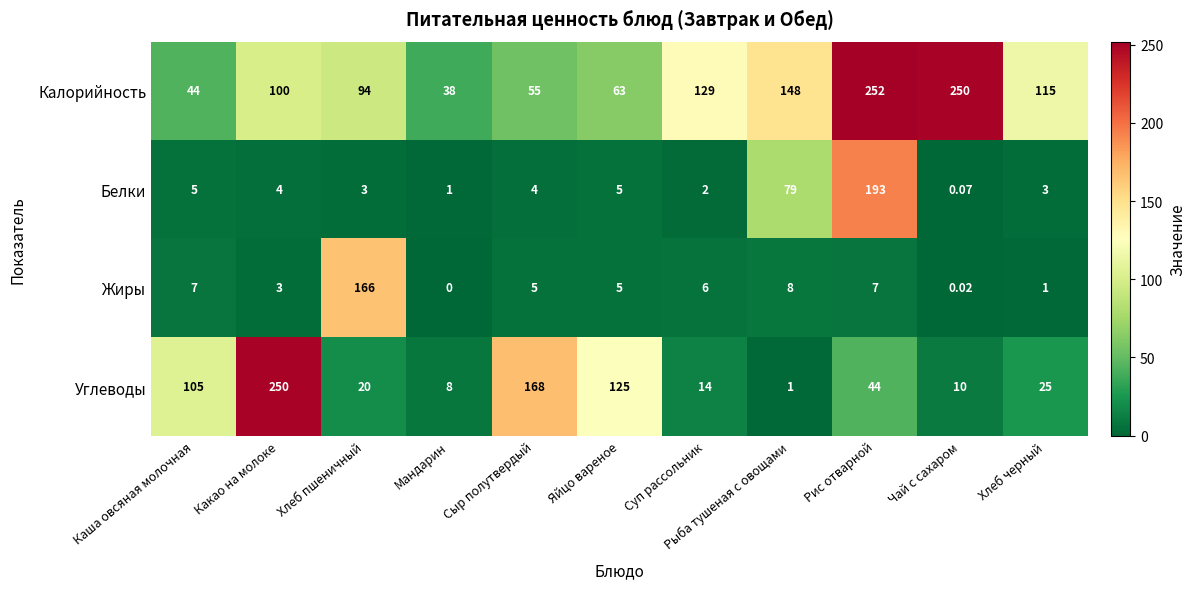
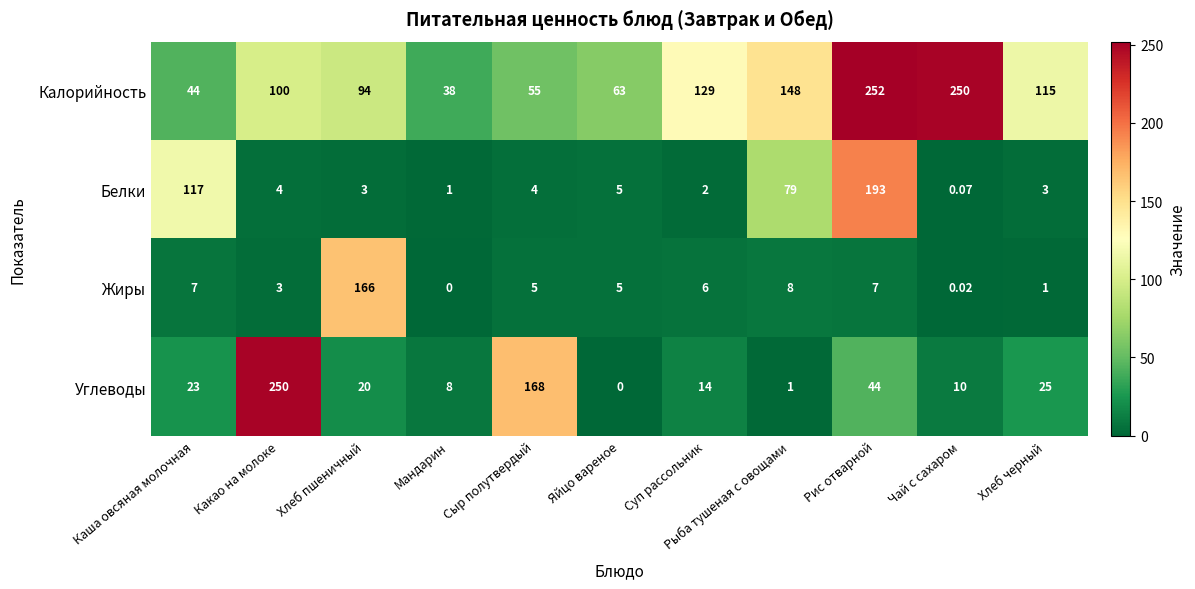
Белки, Каша овсяная молочная: 5 -> 117
Углеводы, Каша овсяная молочная: 105 -> 23
Углеводы, Яйцо вареное: 125 -> 0
